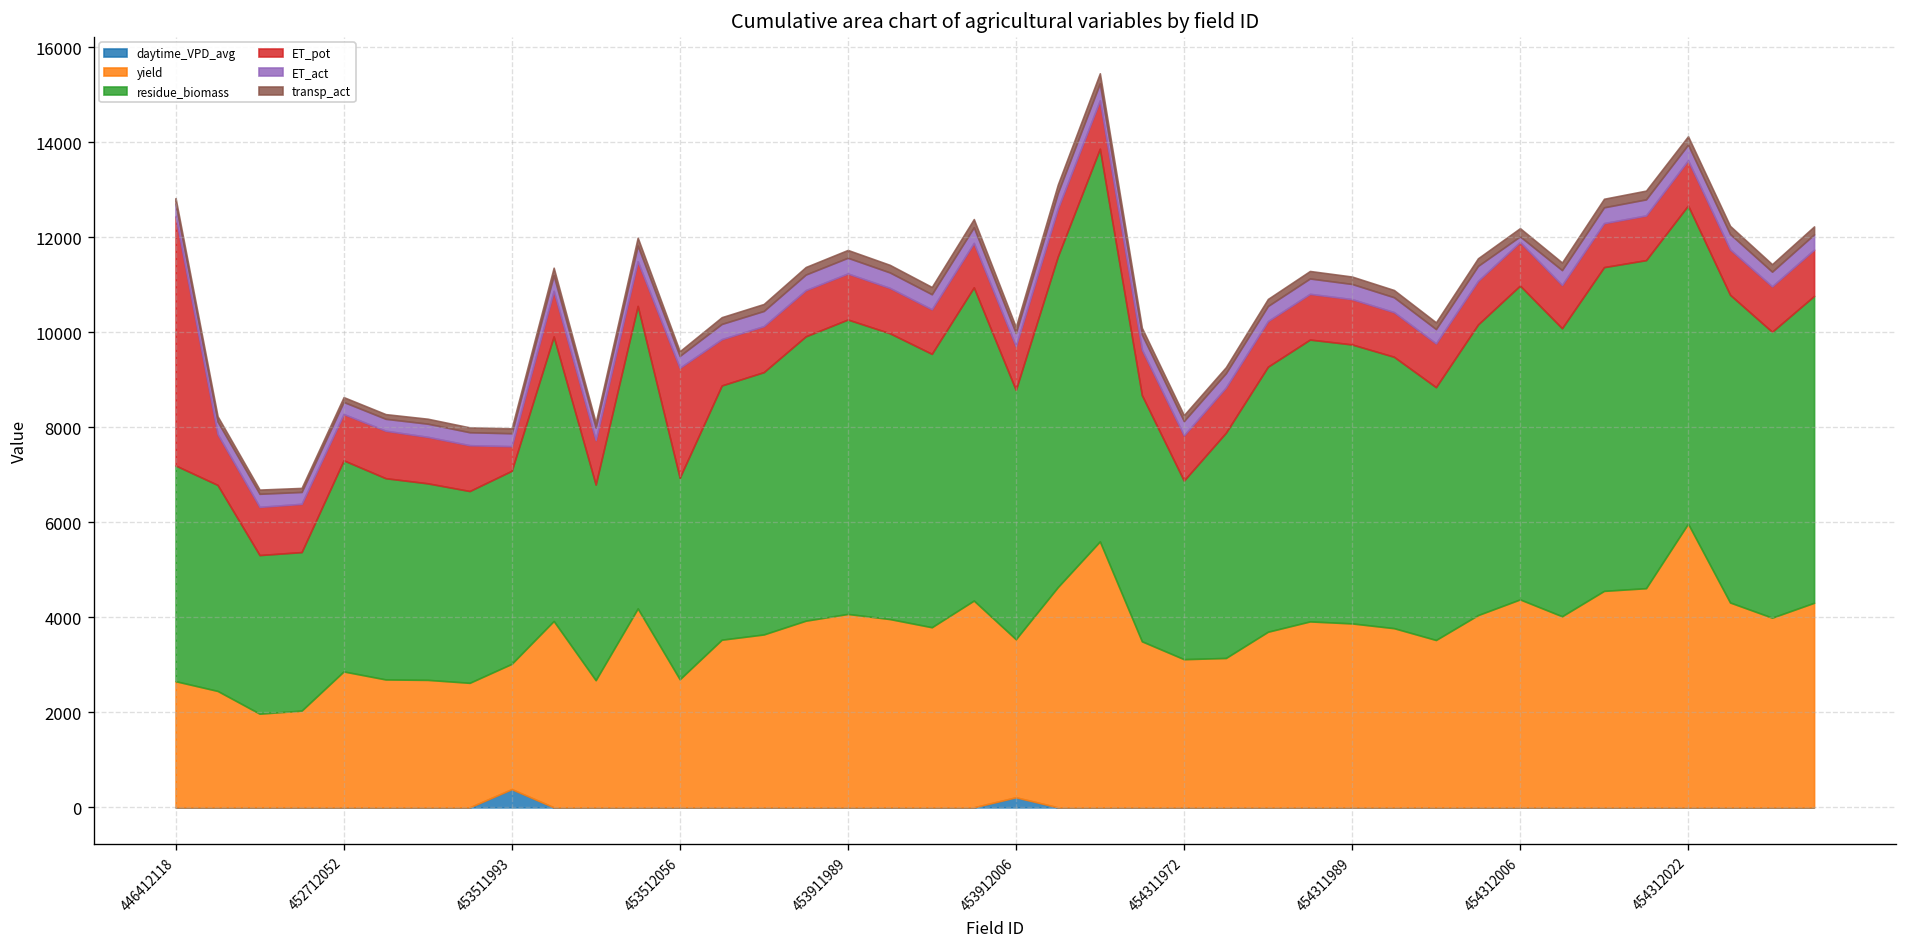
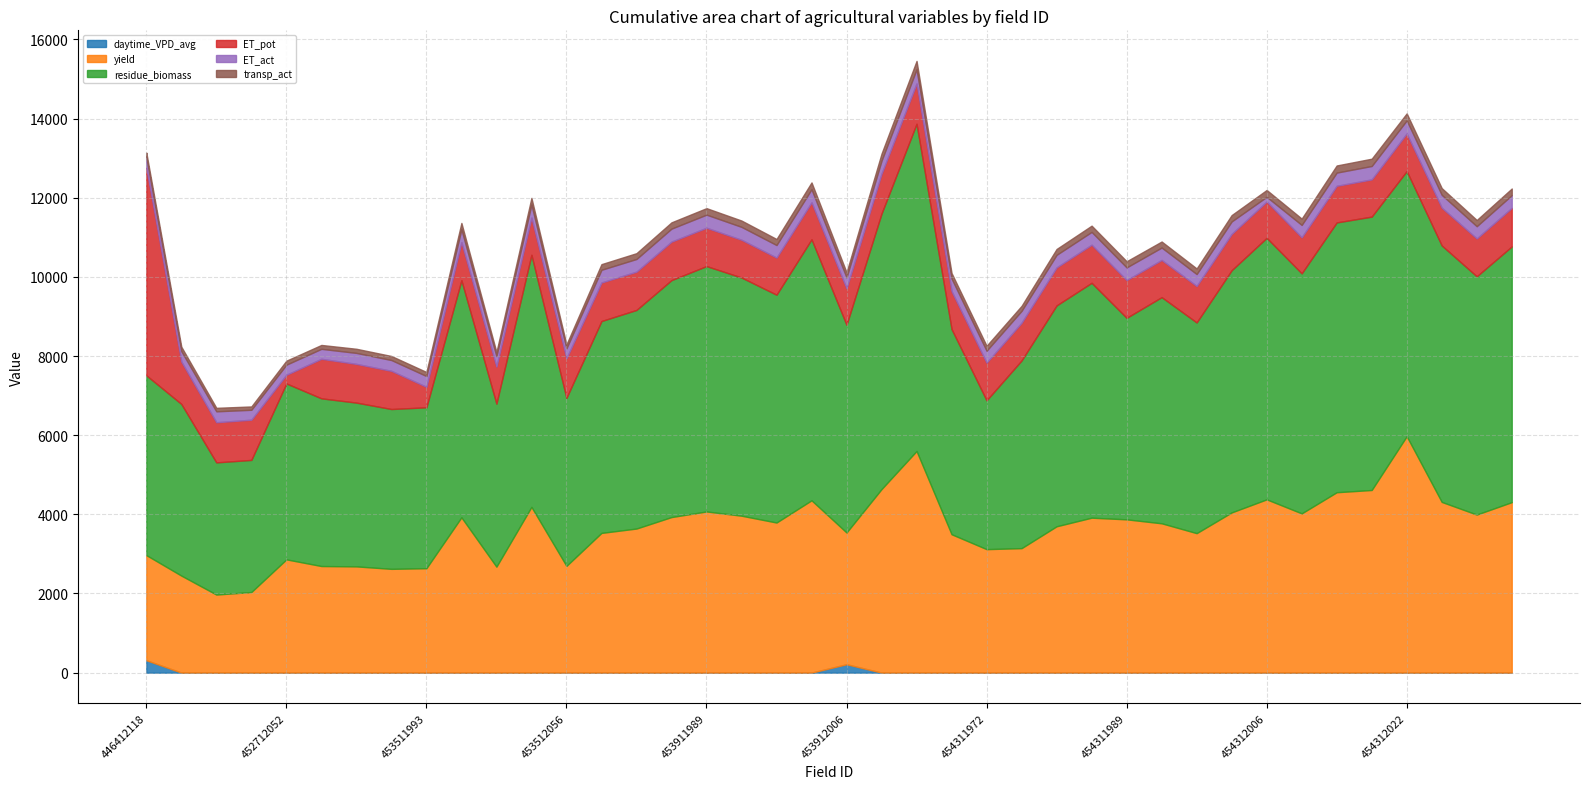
daytime_VPD_avg, 446412118: 0 -> 300
ET_pot, 452712052: 1000 -> 200
daytime_VPD_avg, 453511993: 400 -> 0
ET_pot, 453512056: 2300 -> 1000
residue_biomass, 454311989: 5900 -> 5100
